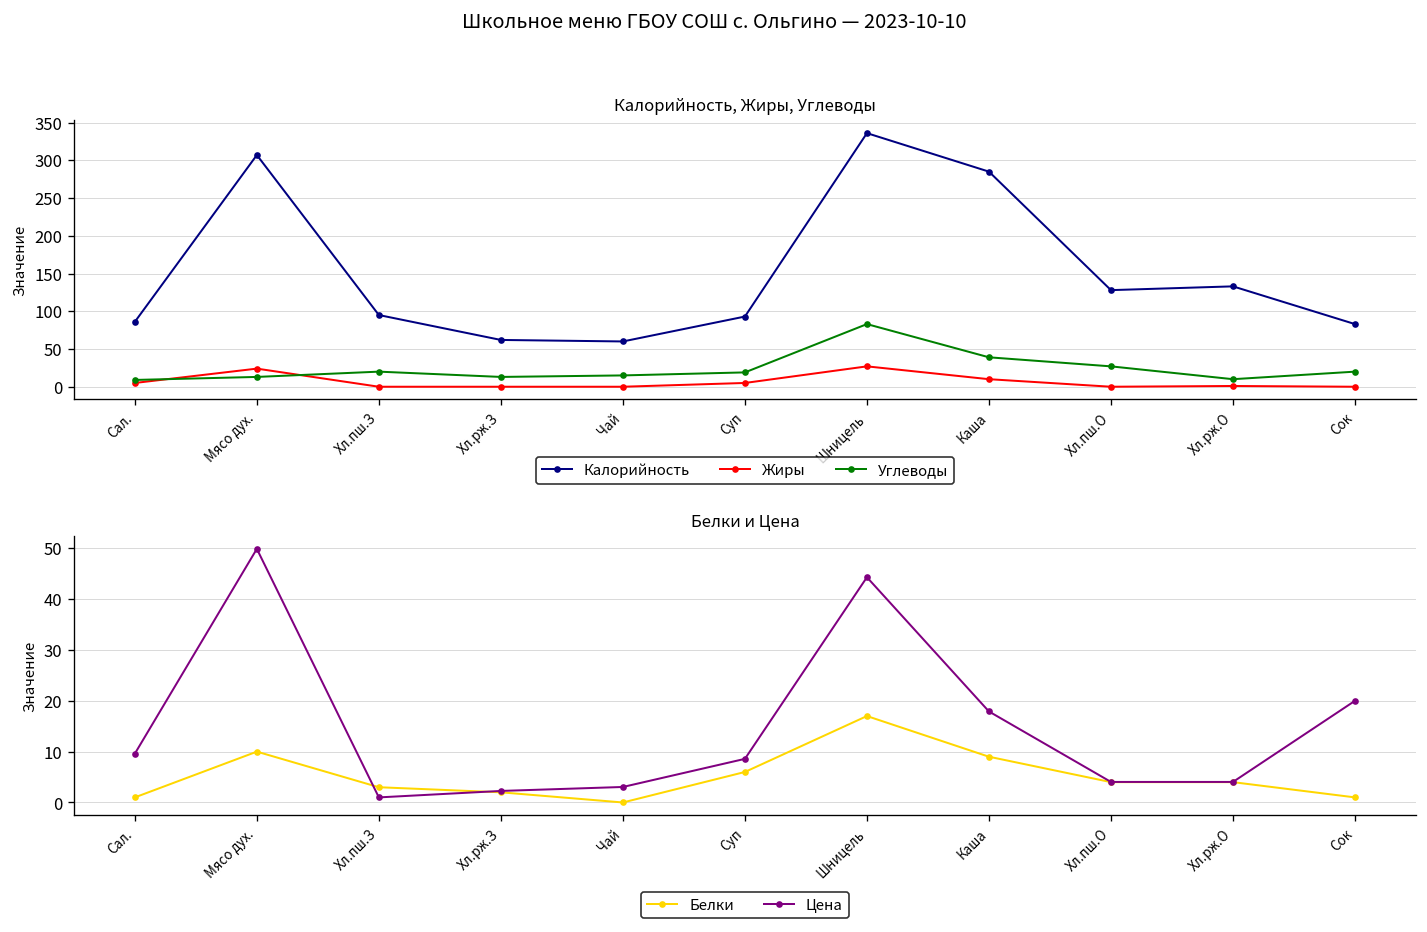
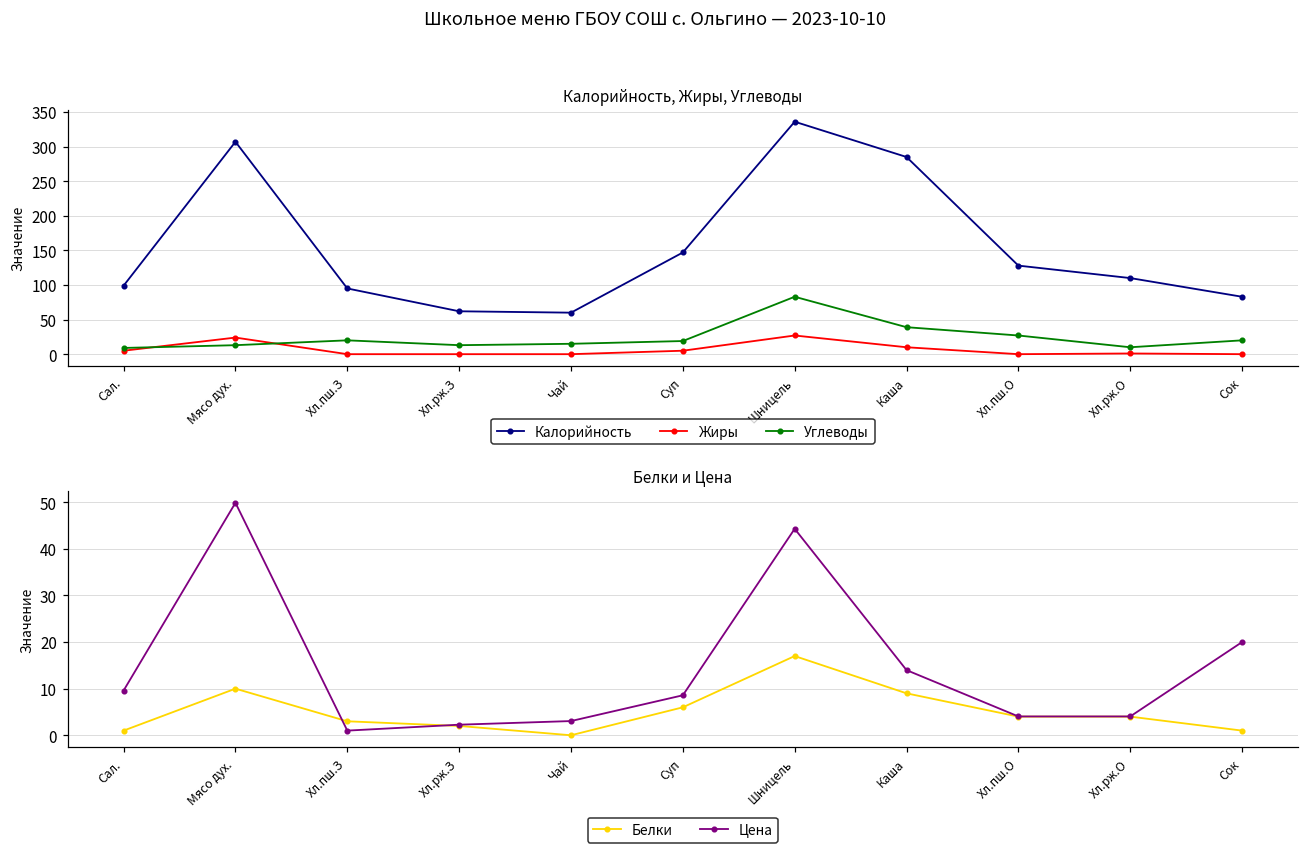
Калорийность, Жиры, Углеводы, Калорийность, Сал.: 90 -> 100
Калорийность, Жиры, Углеводы, Калорийность, Суп: 90 -> 150
Калорийность, Жиры, Углеводы, Калорийность, Хл.рж.О: 130 -> 110
Белки и Цена, Цена, Каша: 18 -> 14
